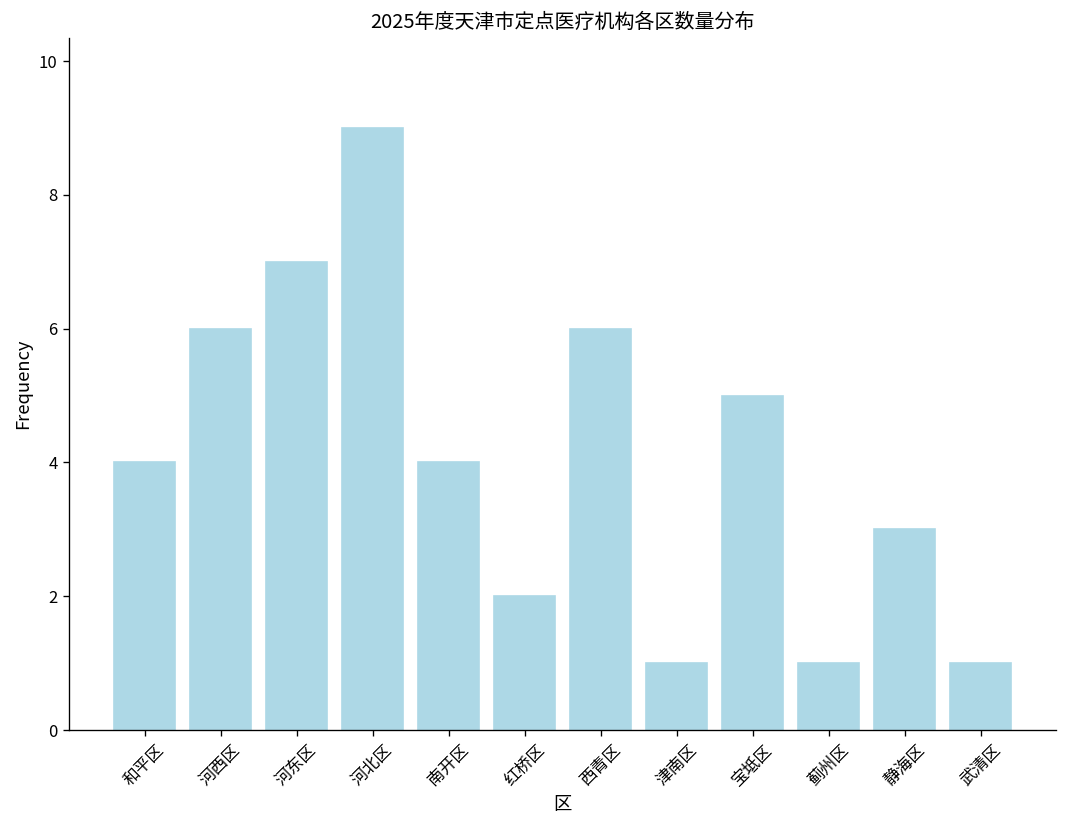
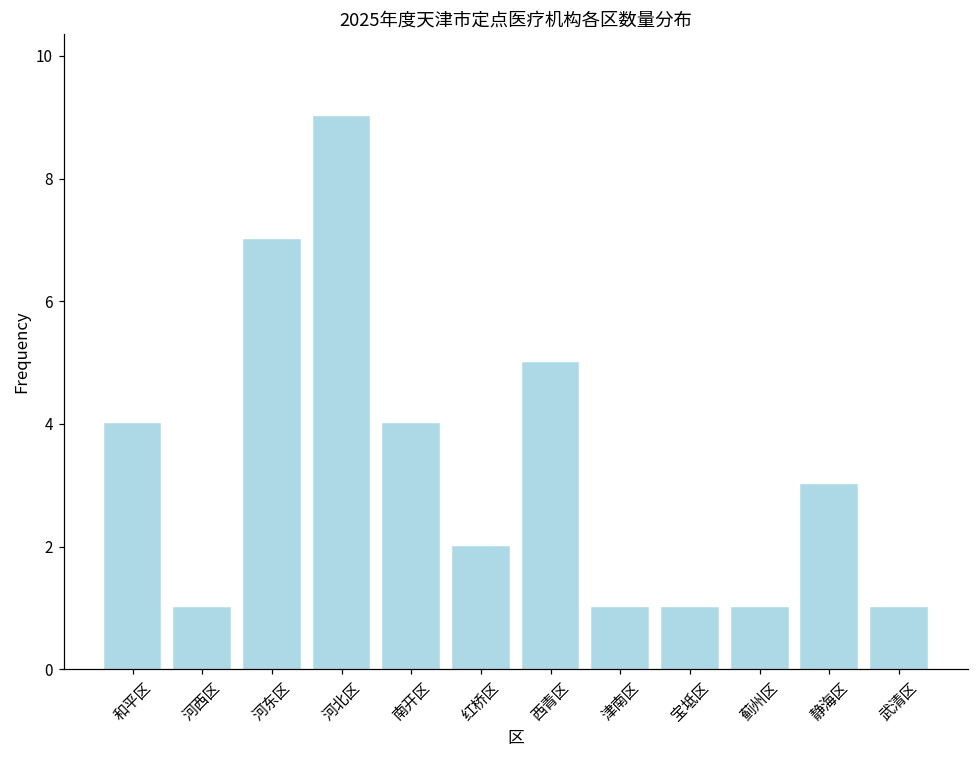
河西区: 6 -> 1
西青区: 6 -> 5
宝坻区: 5 -> 1
